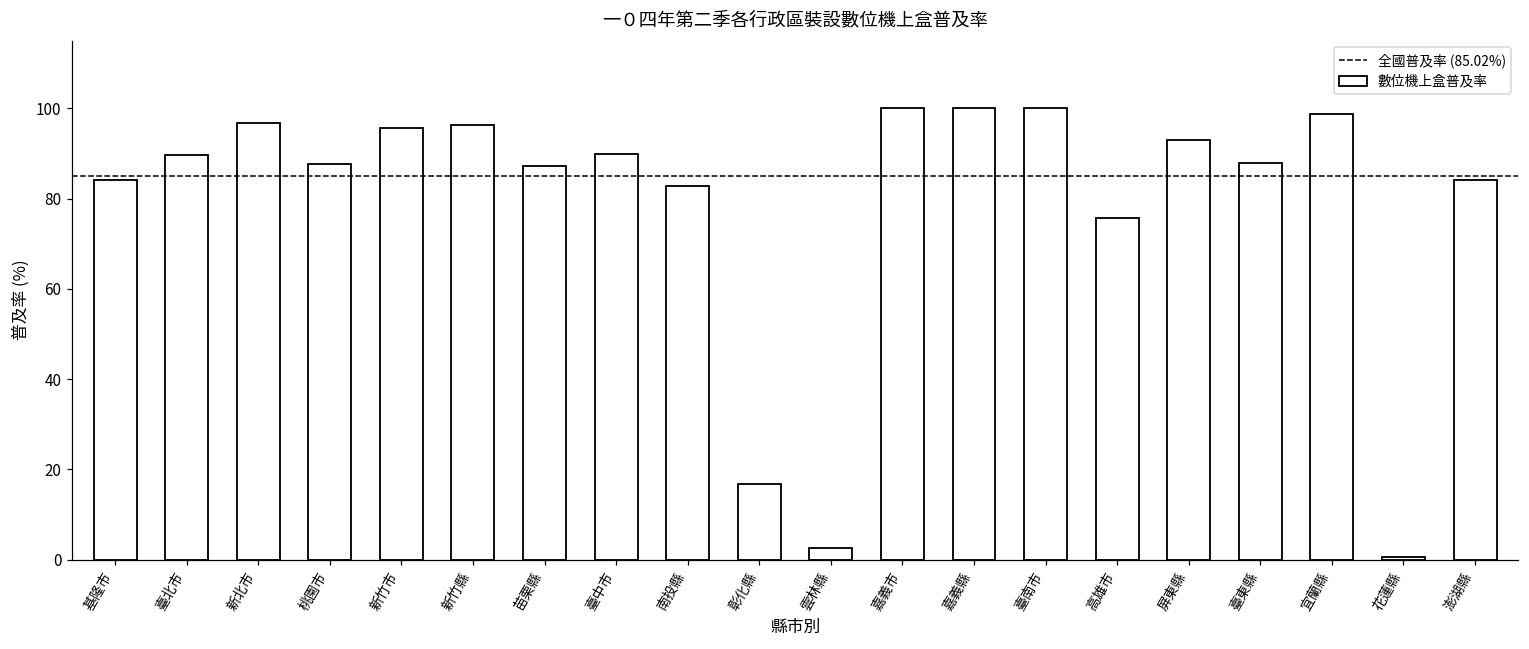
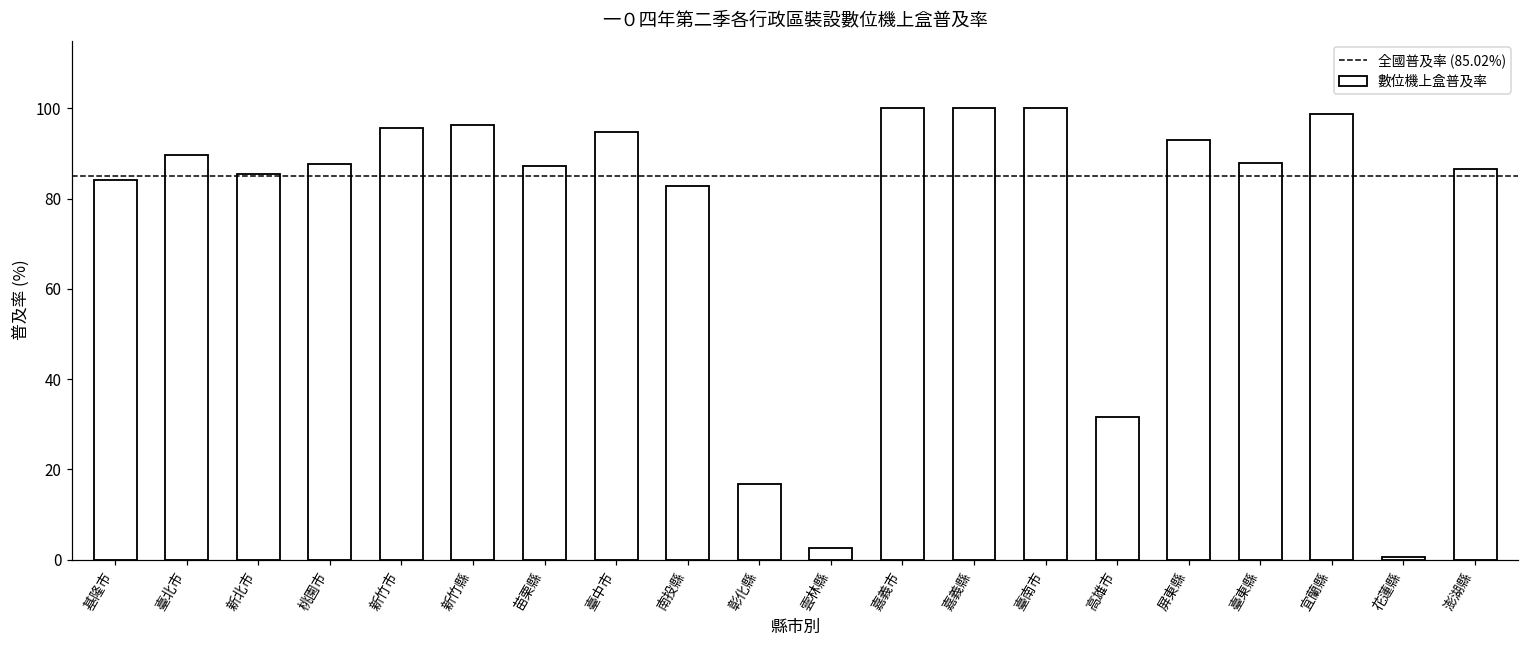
新北市: 97 -> 86
臺中市: 90 -> 95
高雄市: 76 -> 32
澎湖縣: 84 -> 87
